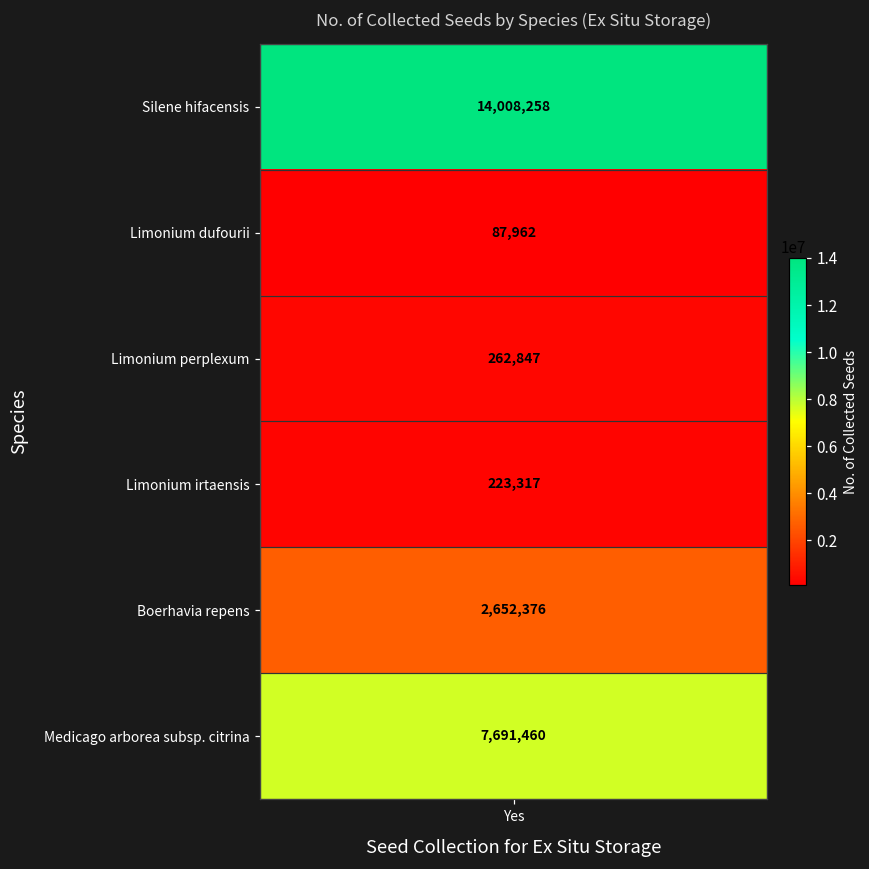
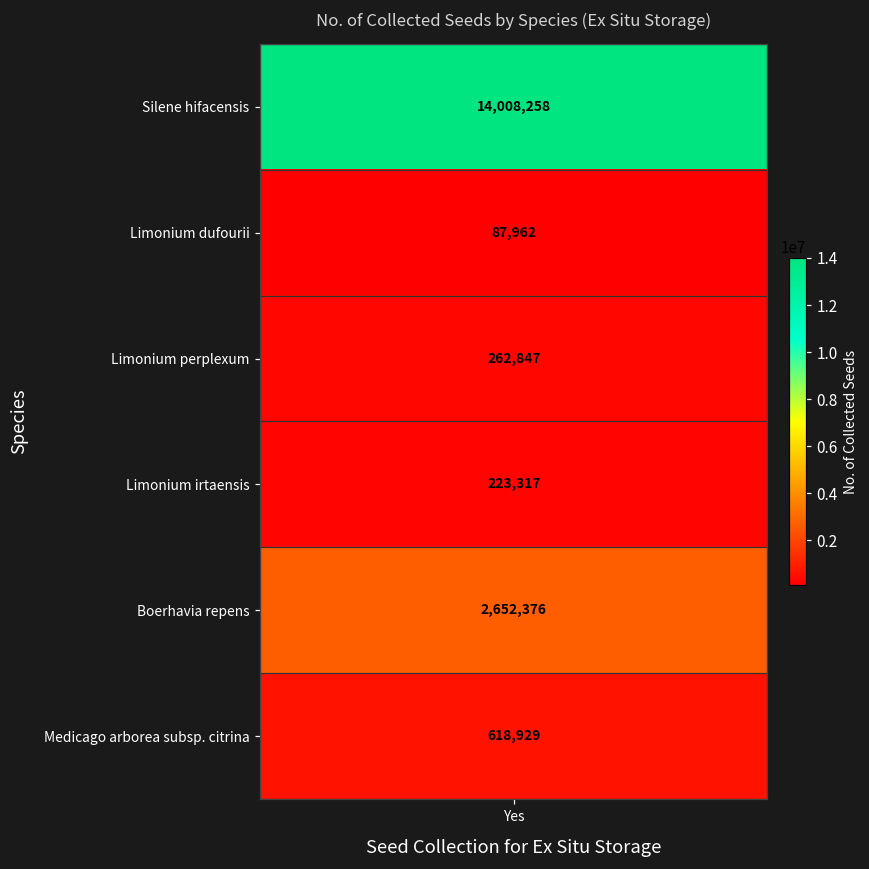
Medicago arborea subsp. citrina, Yes: 7,691,460 -> 618,929
